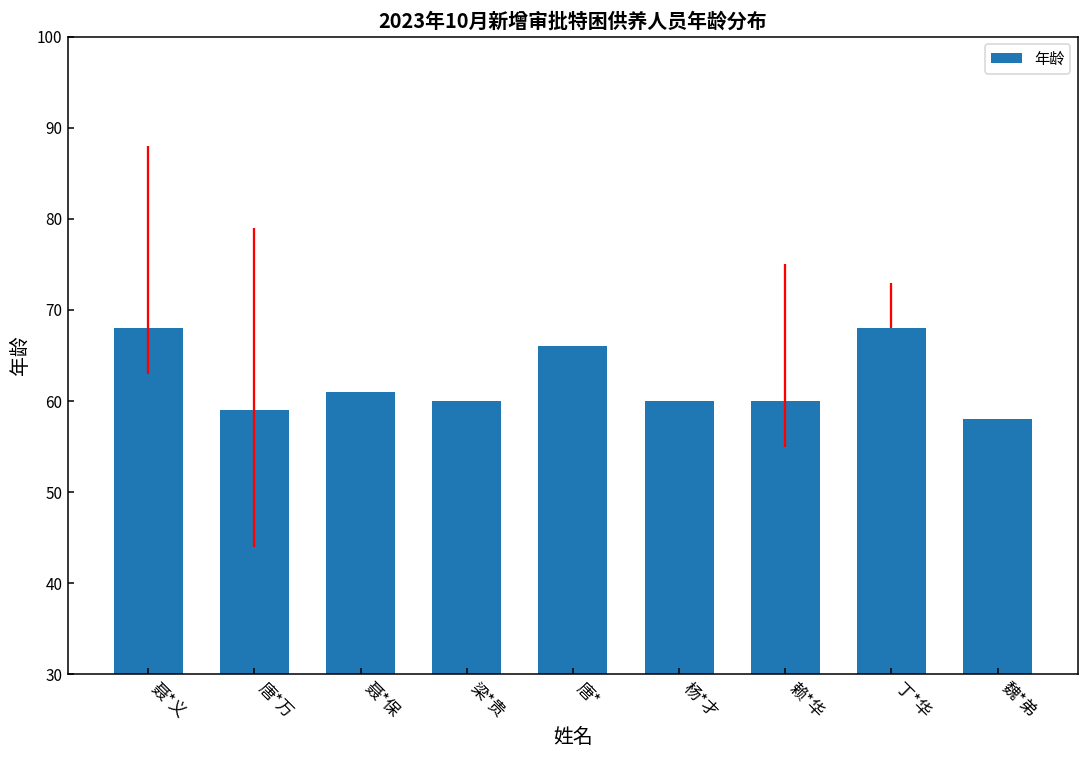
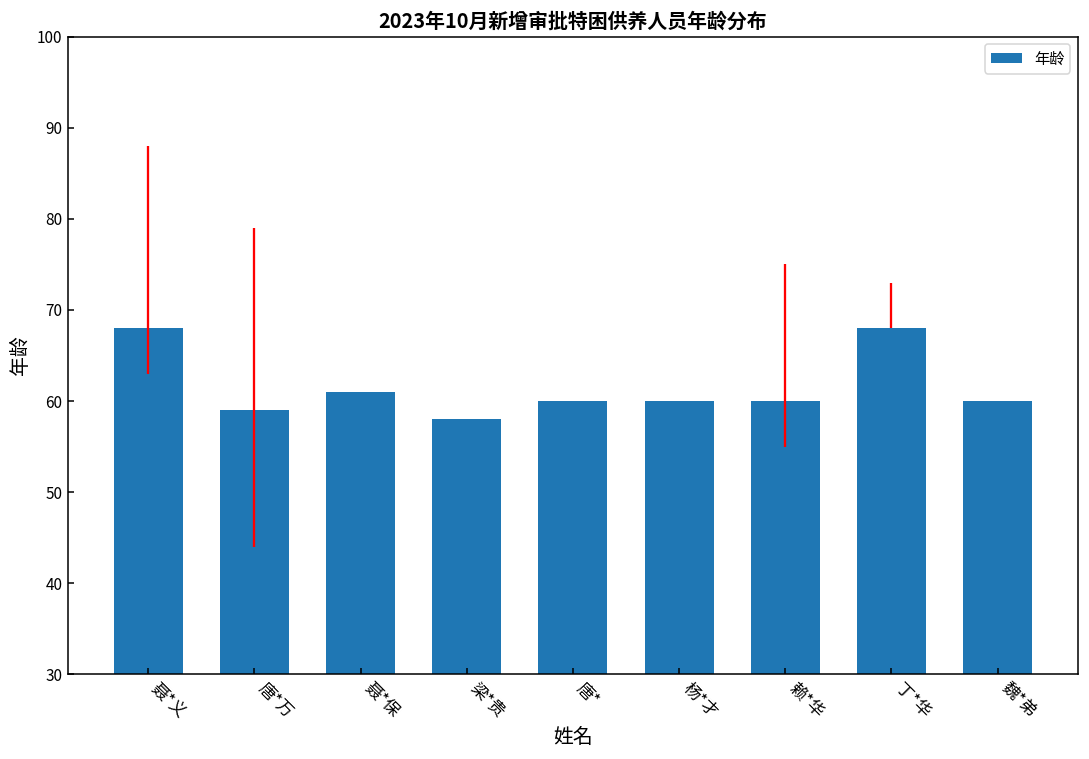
梁*贵: 60 -> 58
唐*: 66 -> 60
魏*弟: 58 -> 60
